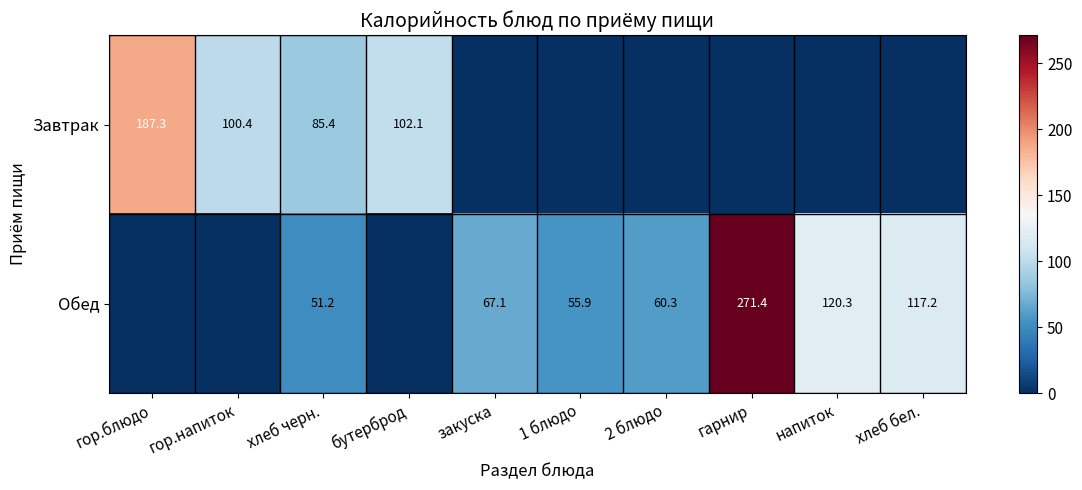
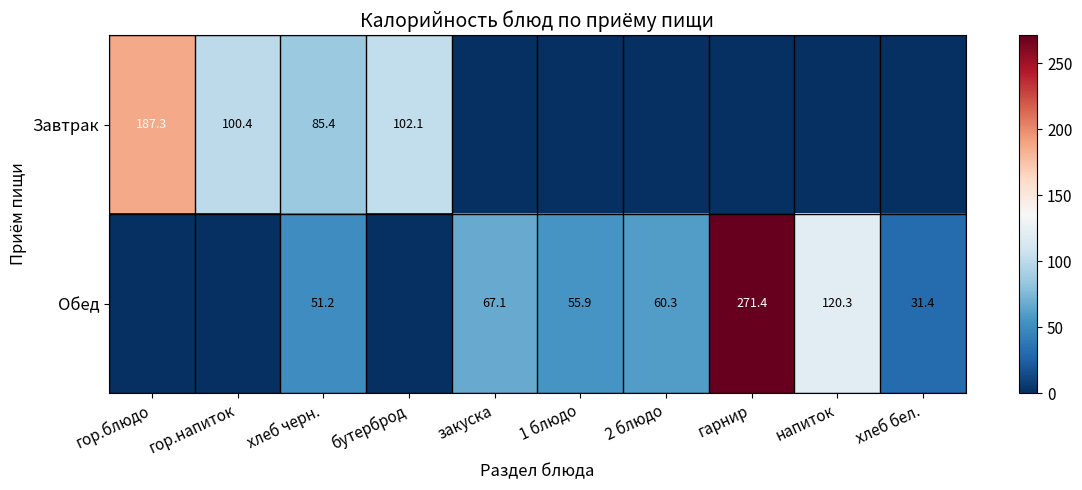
Обед, хлеб бел.: 117.2 -> 31.4
